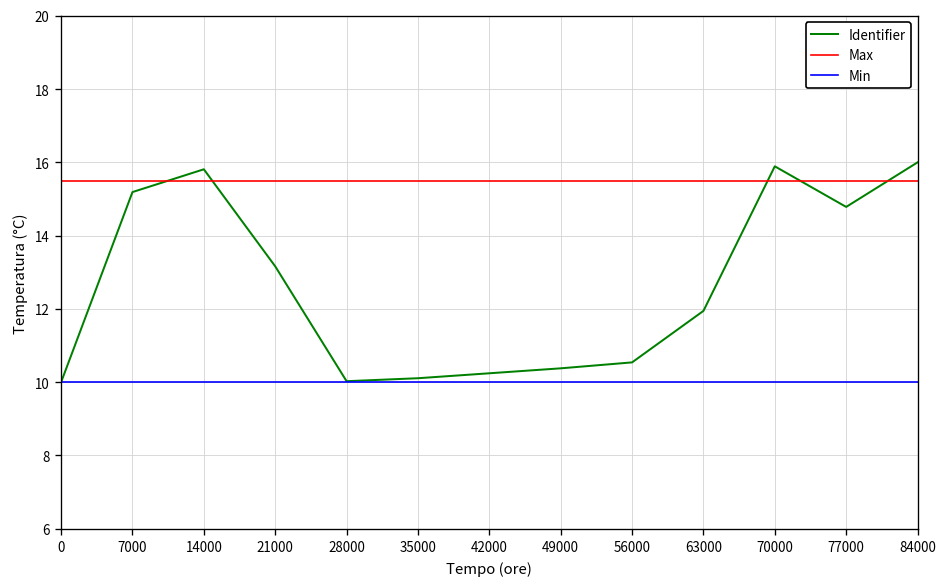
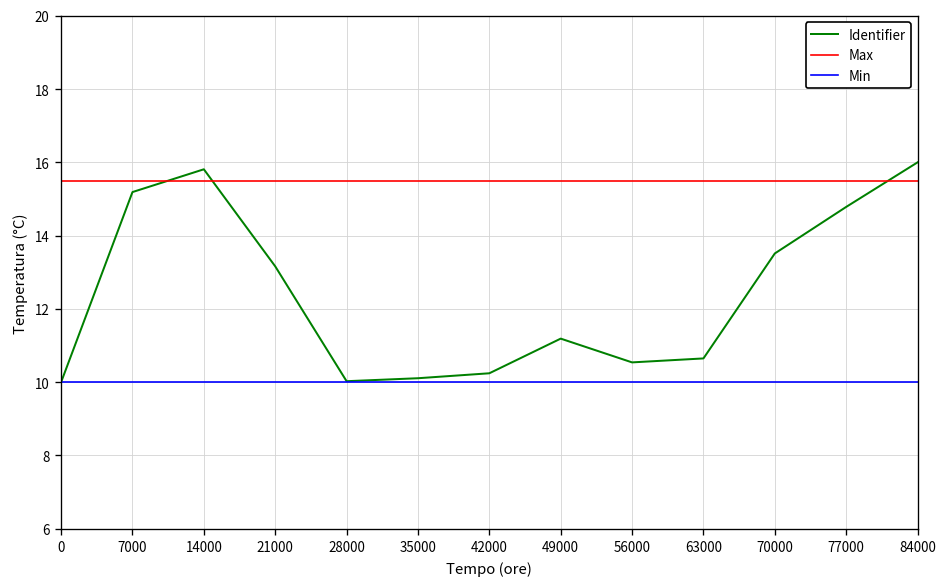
Identifier, 49000: 10.4 -> 11.2
Identifier, 63000: 11.9 -> 10.6
Identifier, 70000: 15.9 -> 13.5
